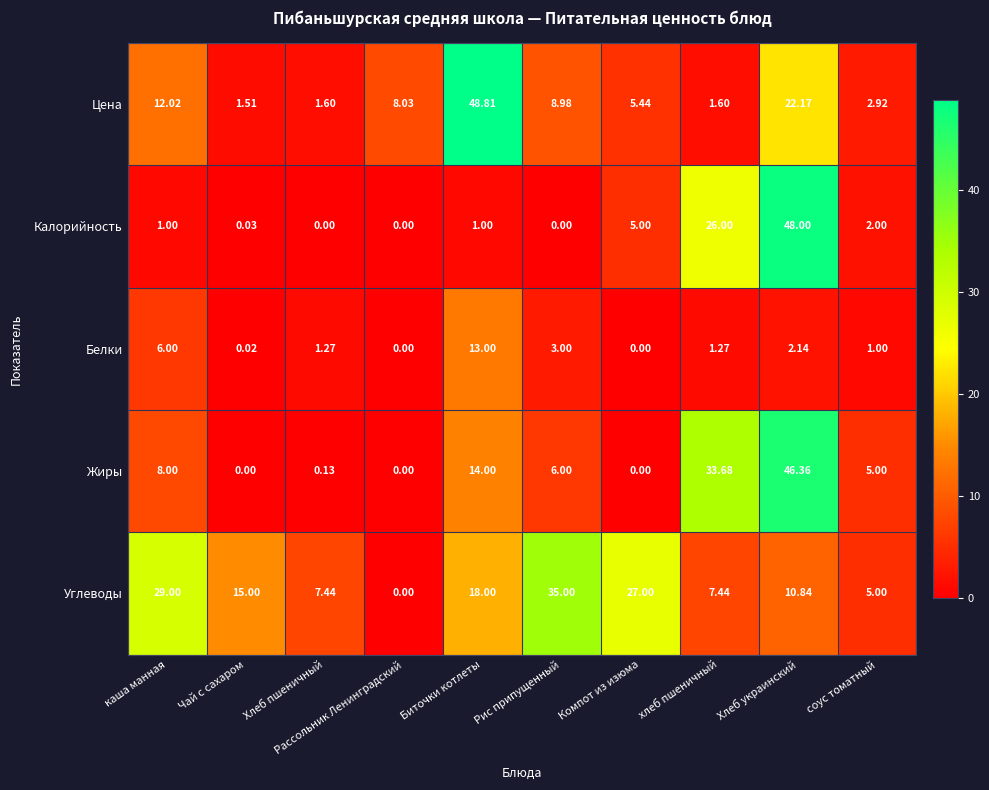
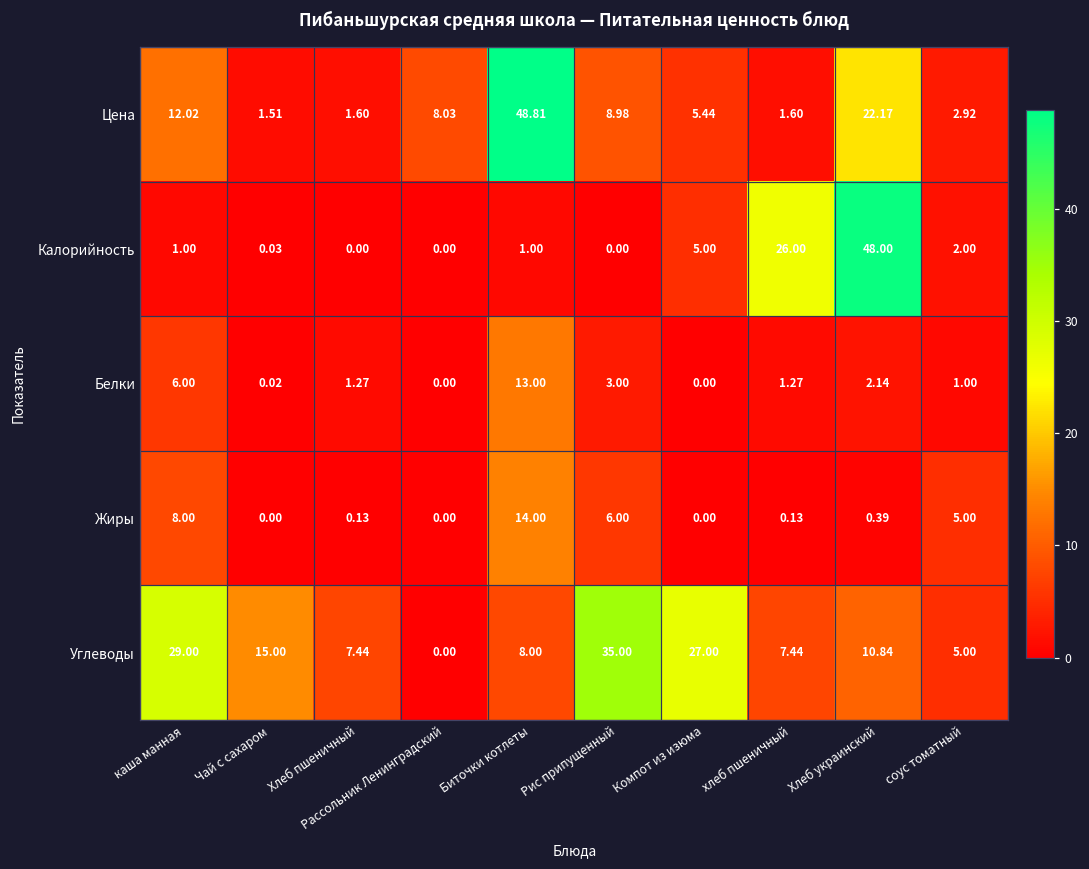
Жиры, хлеб пшеничный: 33.68 -> 0.13
Жиры, Хлеб украинский: 46.36 -> 0.39
Углеводы, Биточки котлеты: 18.00 -> 8.00
